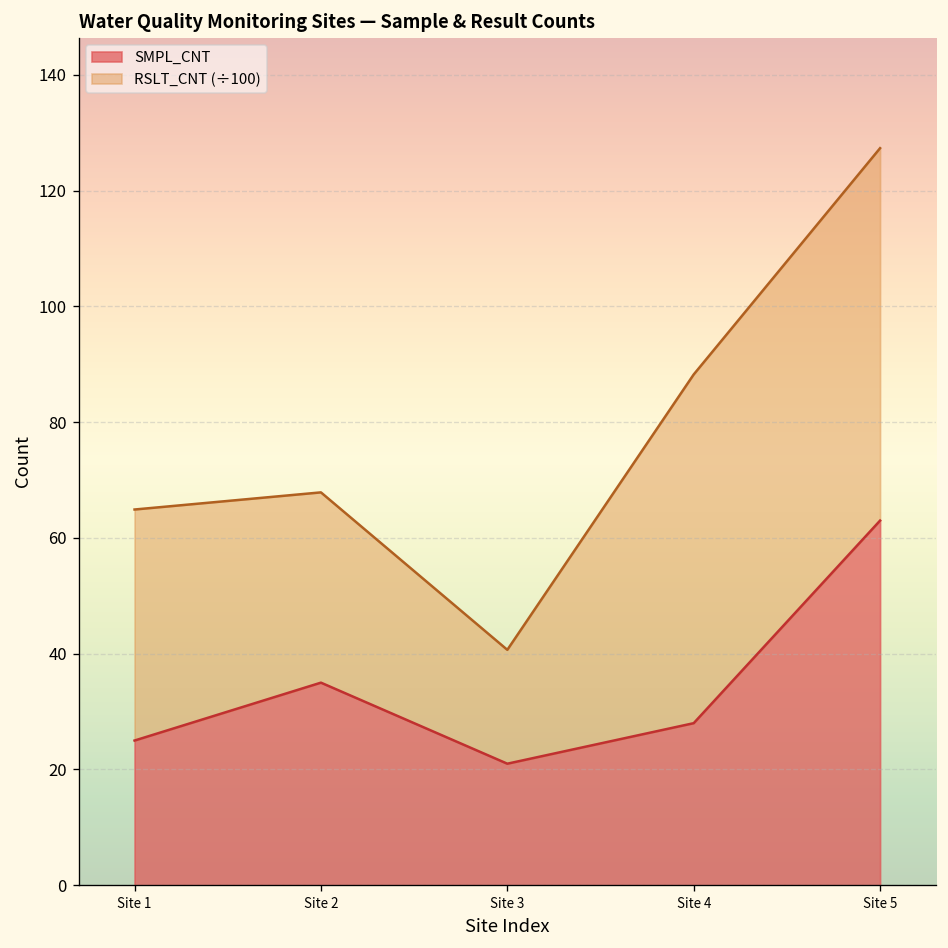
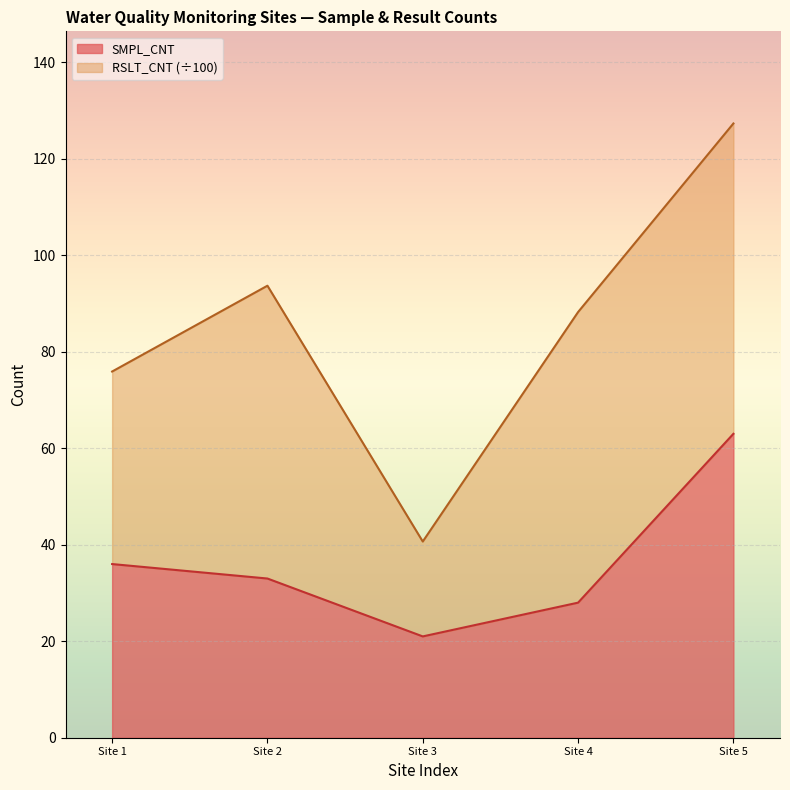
SMPL_CNT, Site 1: 25 -> 36
SMPL_CNT, Site 2: 35 -> 33
RSLT_CNT (÷100), Site 2: 33 -> 61
